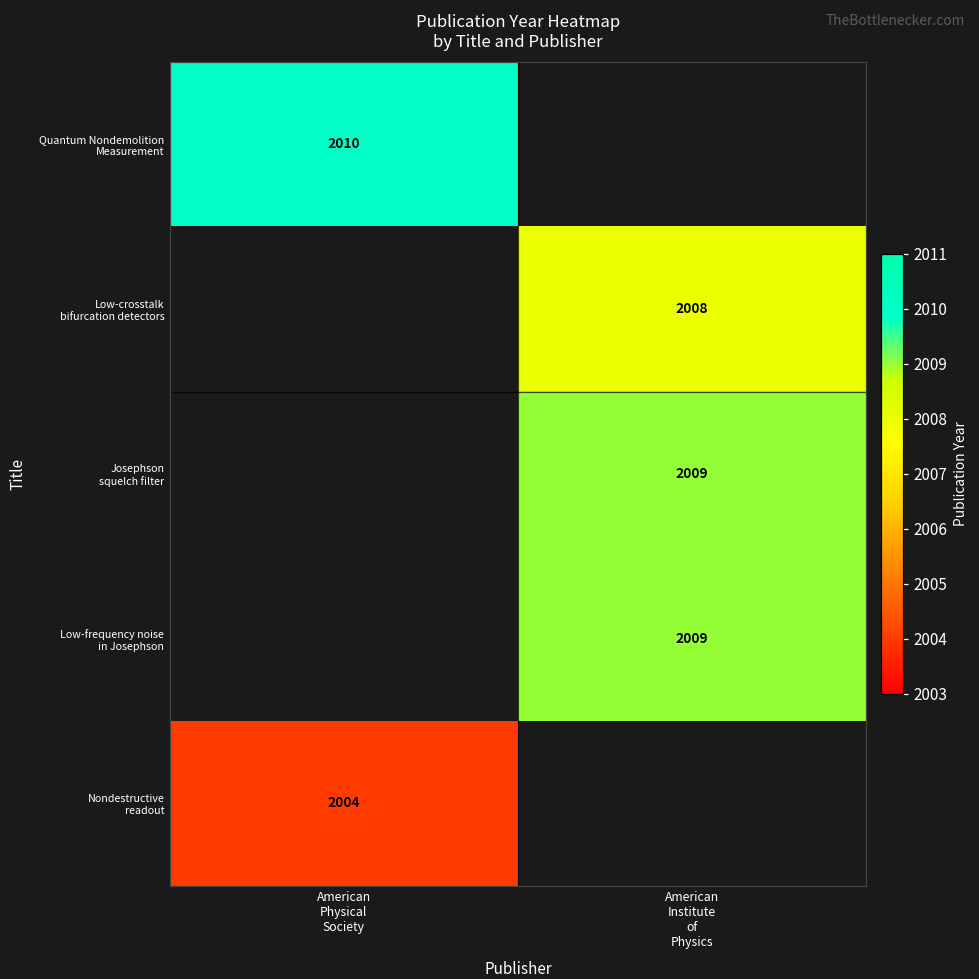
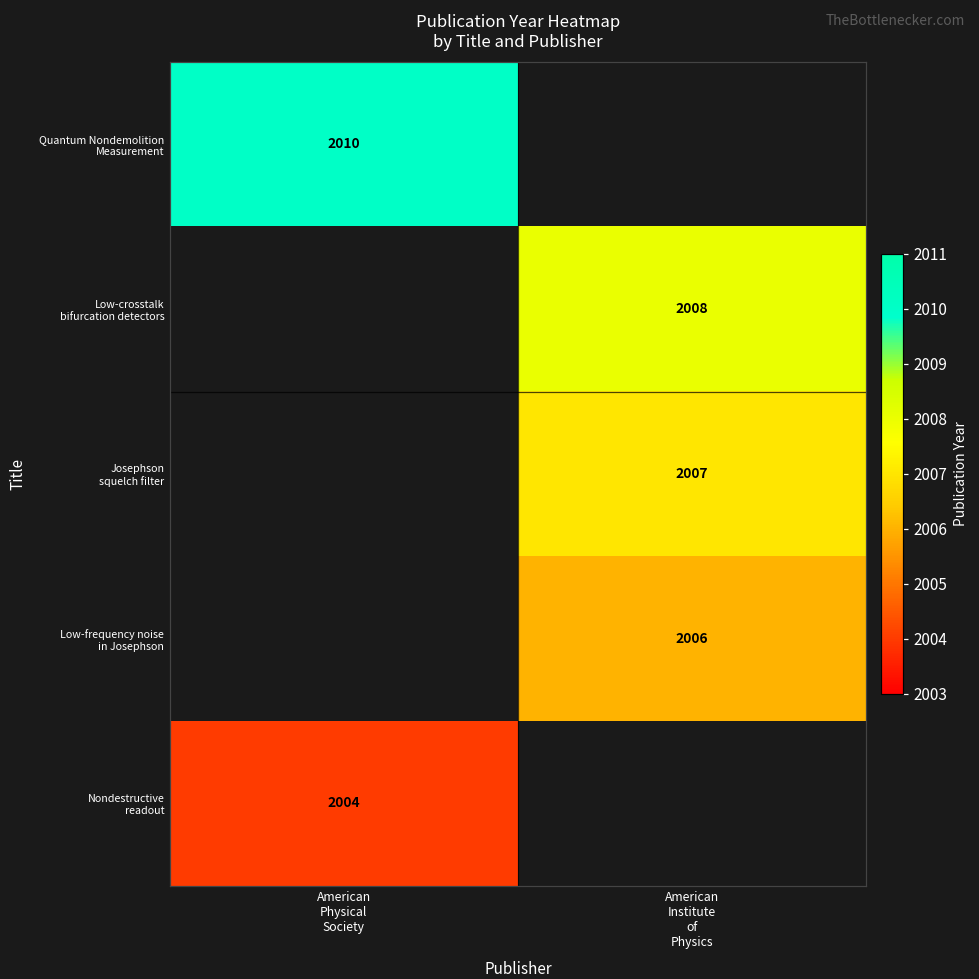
Josephson squelch filter, American Institute of Physics: 2009 -> 2007
Low-frequency noise in Josephson, American Institute of Physics: 2009 -> 2006
